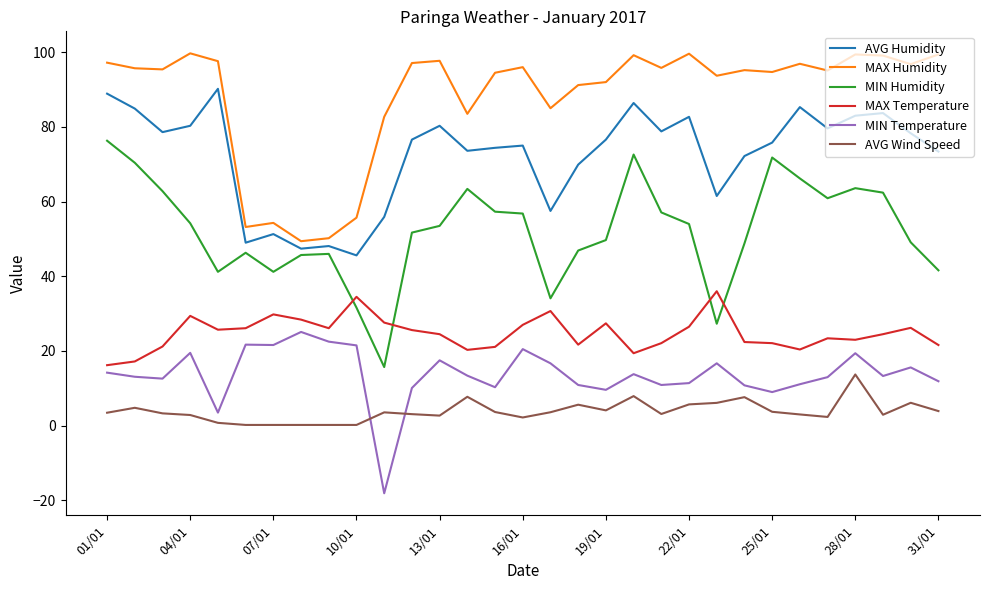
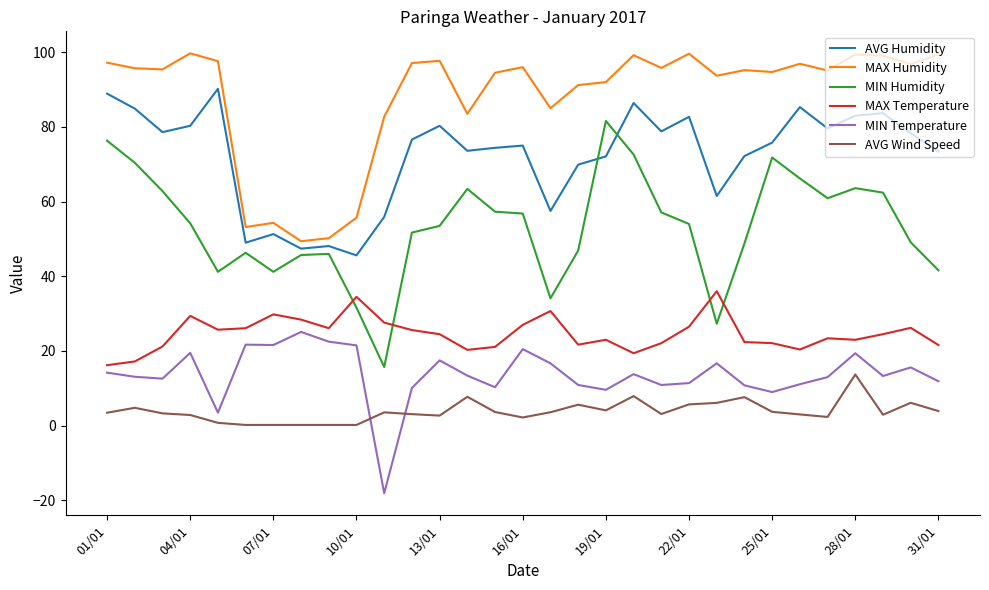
AVG Humidity, 19/01: 77 -> 72
MIN Humidity, 19/01: 50 -> 82
MAX Temperature, 19/01: 27 -> 23
